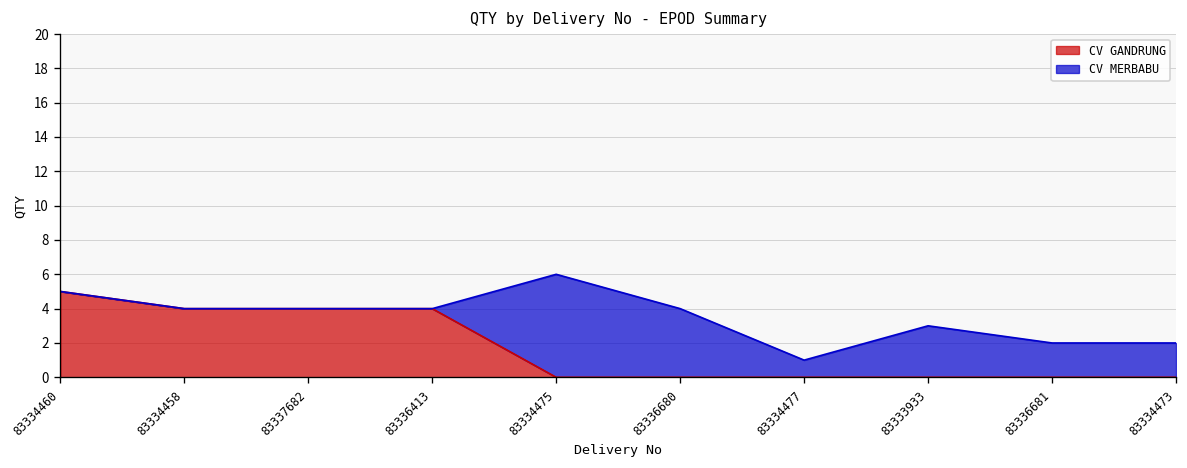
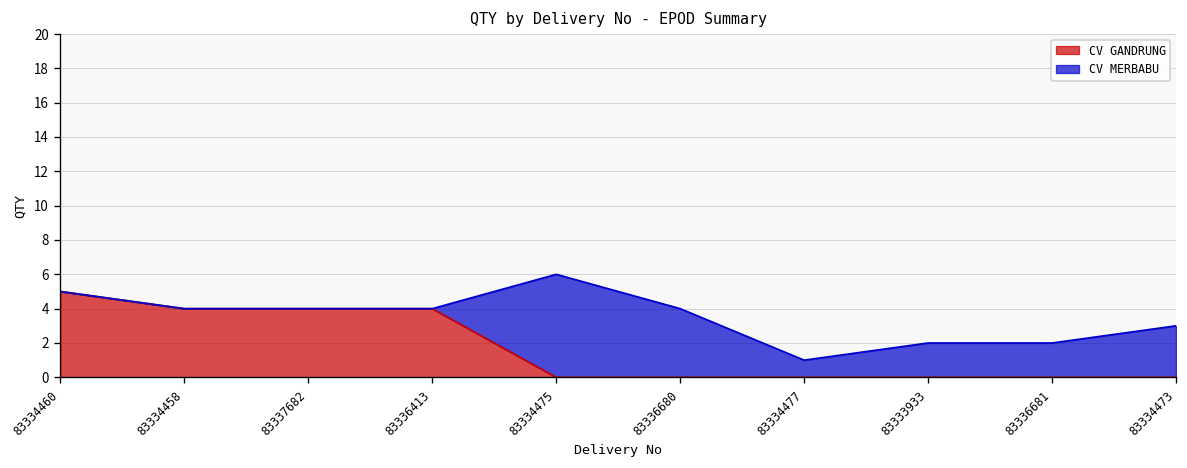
CV MERBABU, 83333933: 3 -> 2
CV MERBABU, 83334473: 2 -> 3
